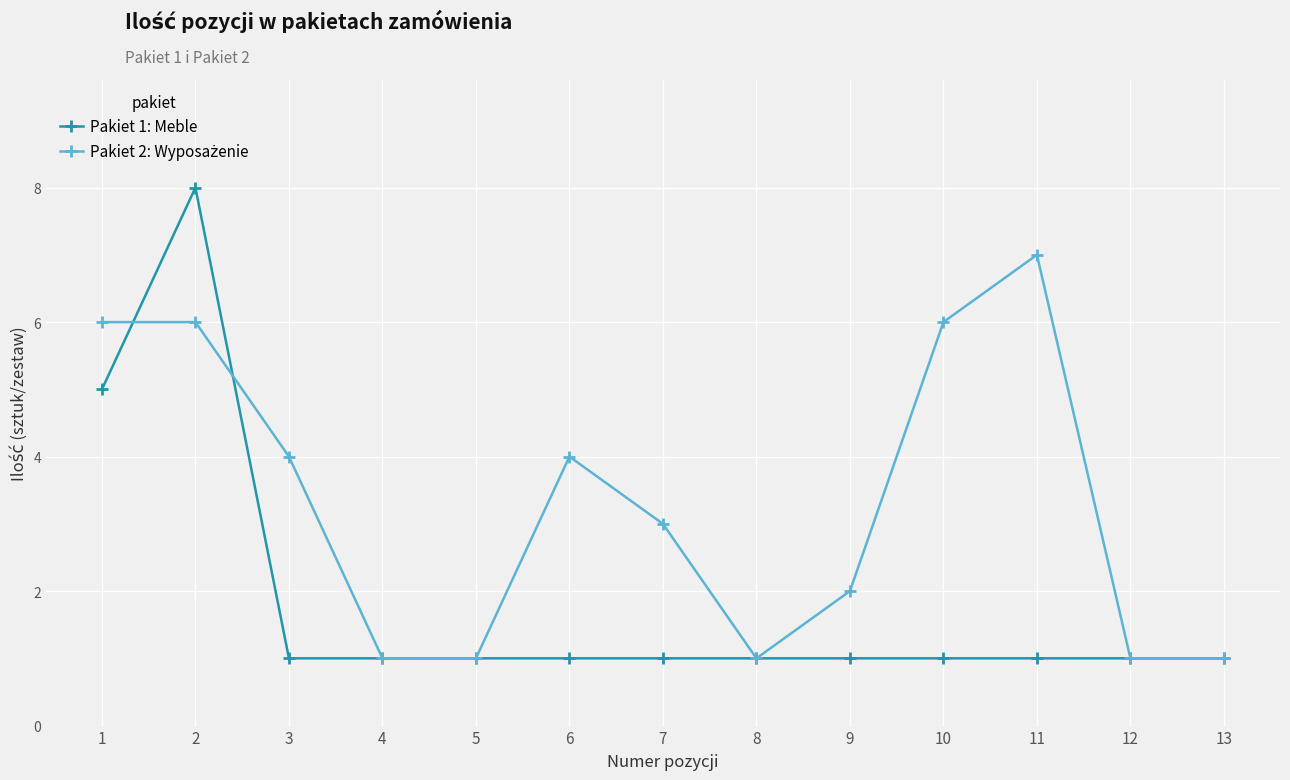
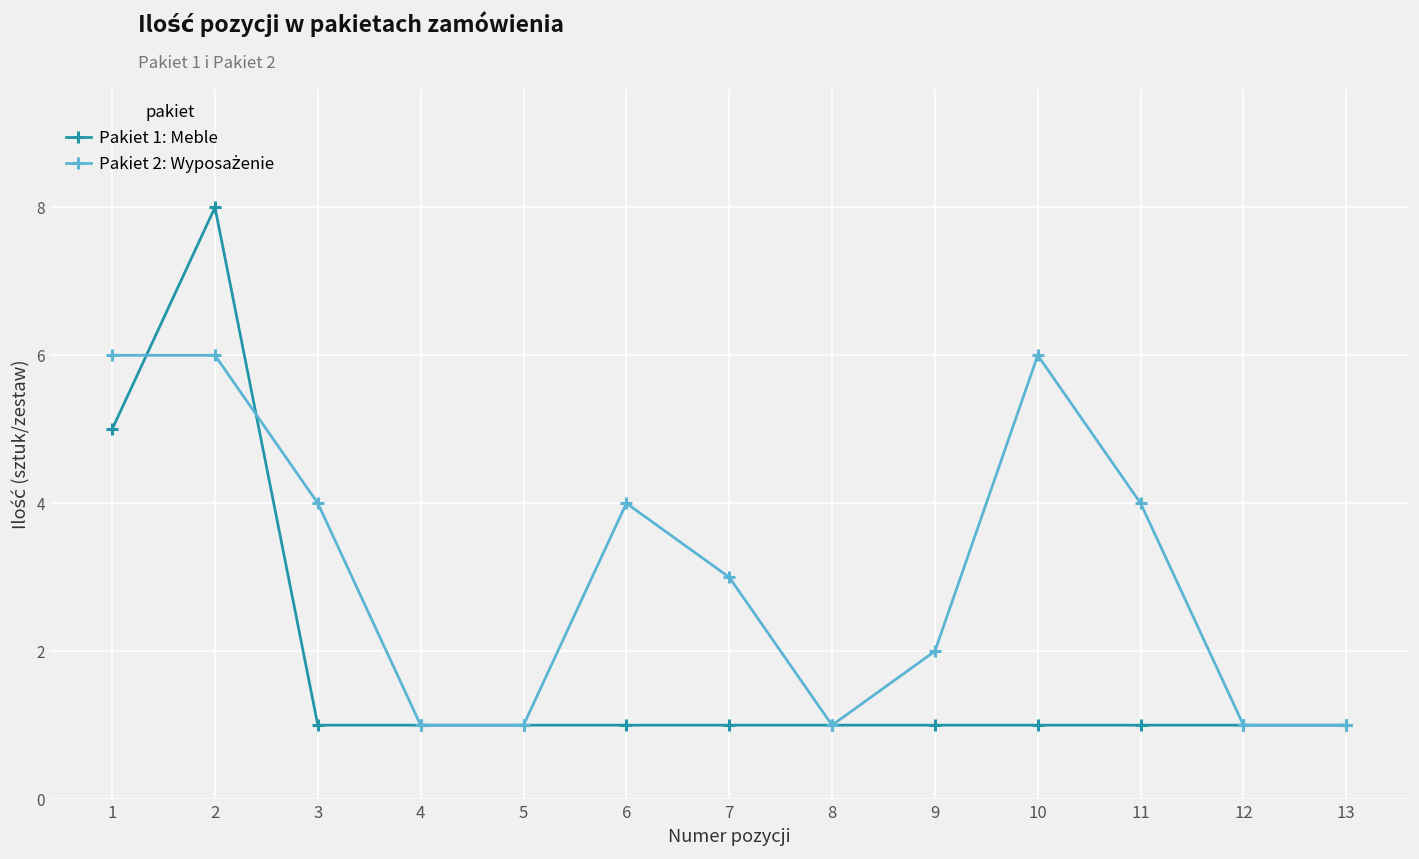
Pakiet 2: Wyposażenie, 11: 7 -> 4
